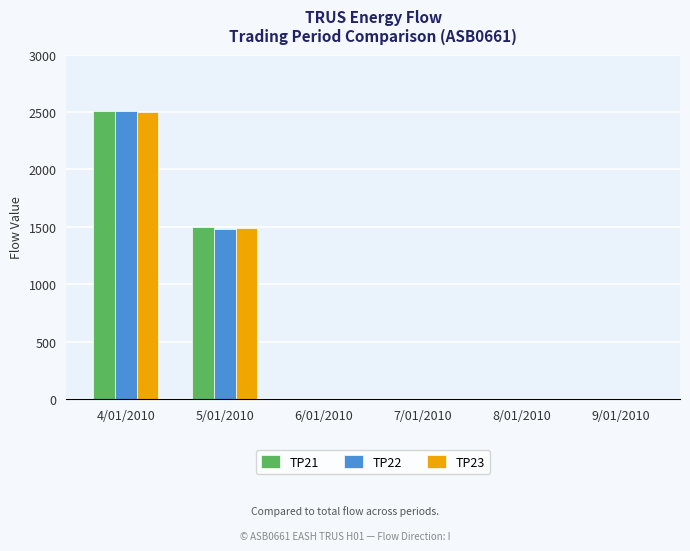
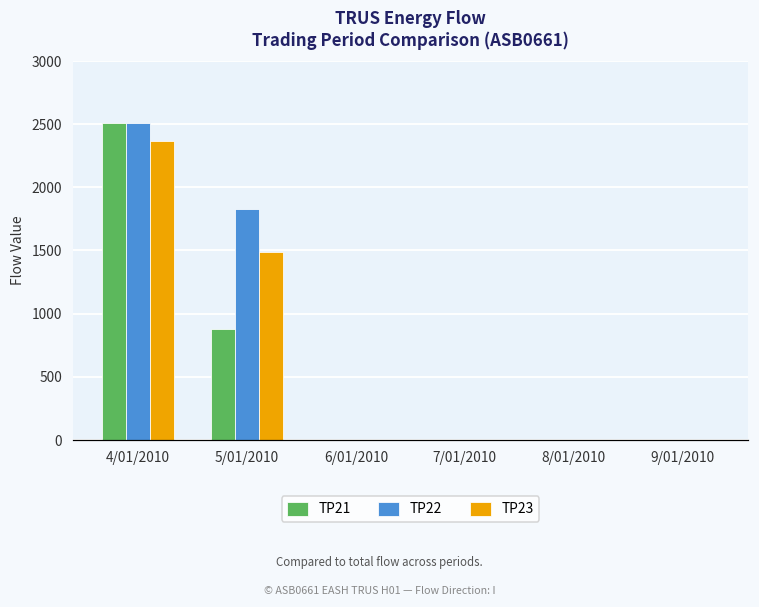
TP23, 4/01/2010: 2500 -> 2370
TP21, 5/01/2010: 1500 -> 880
TP22, 5/01/2010: 1480 -> 1830
